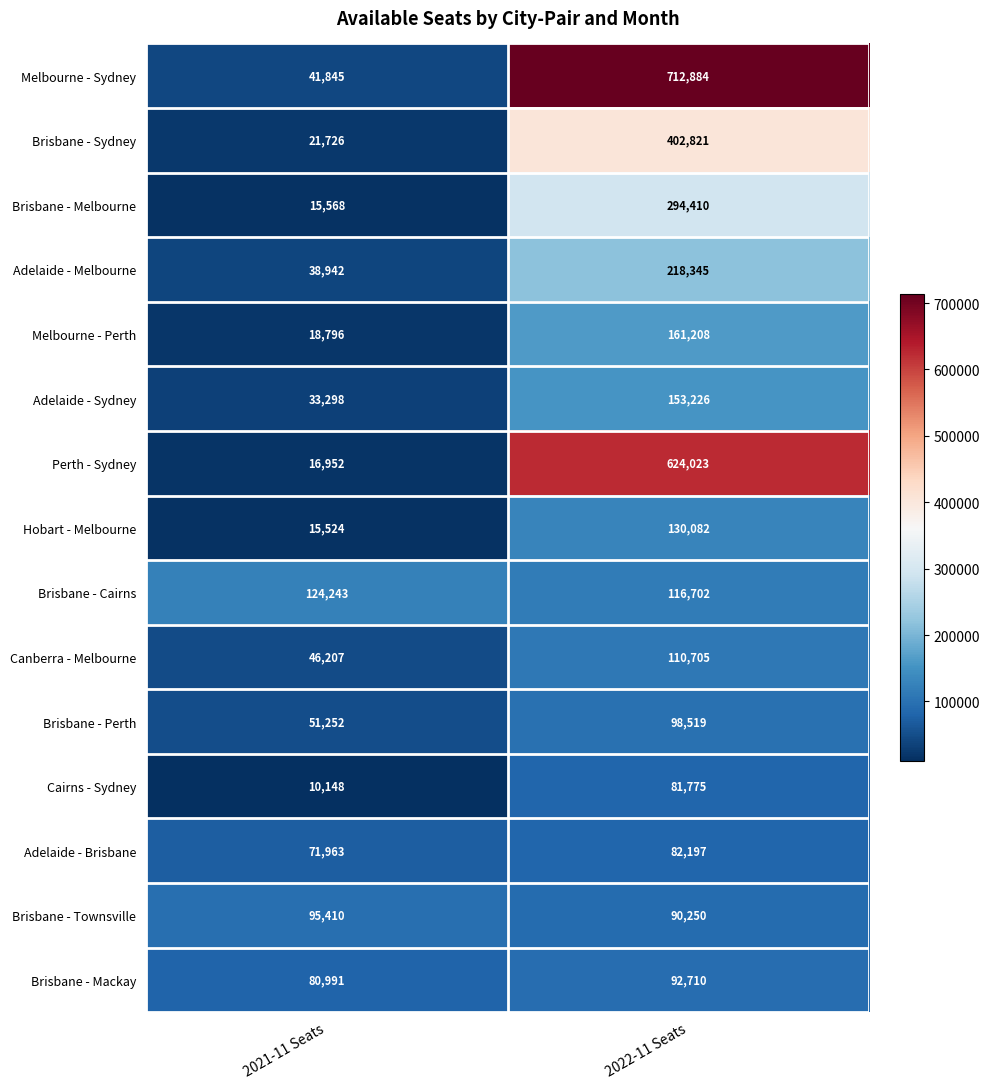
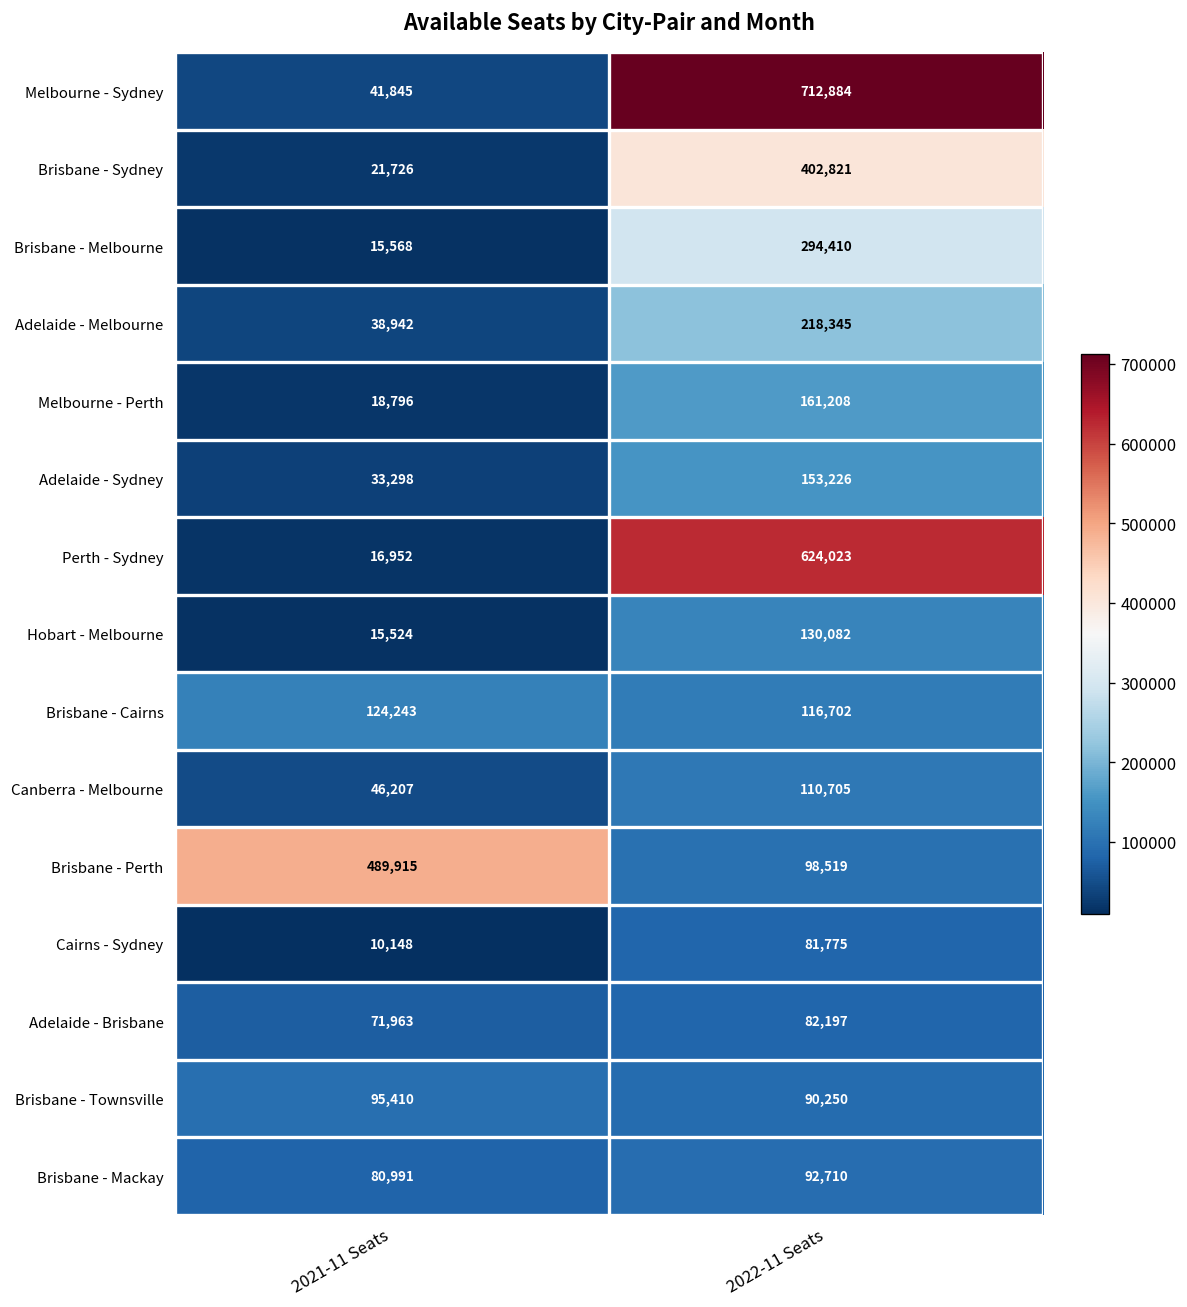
Brisbane - Perth, 2021-11 Seats: 51,252 -> 489,915
